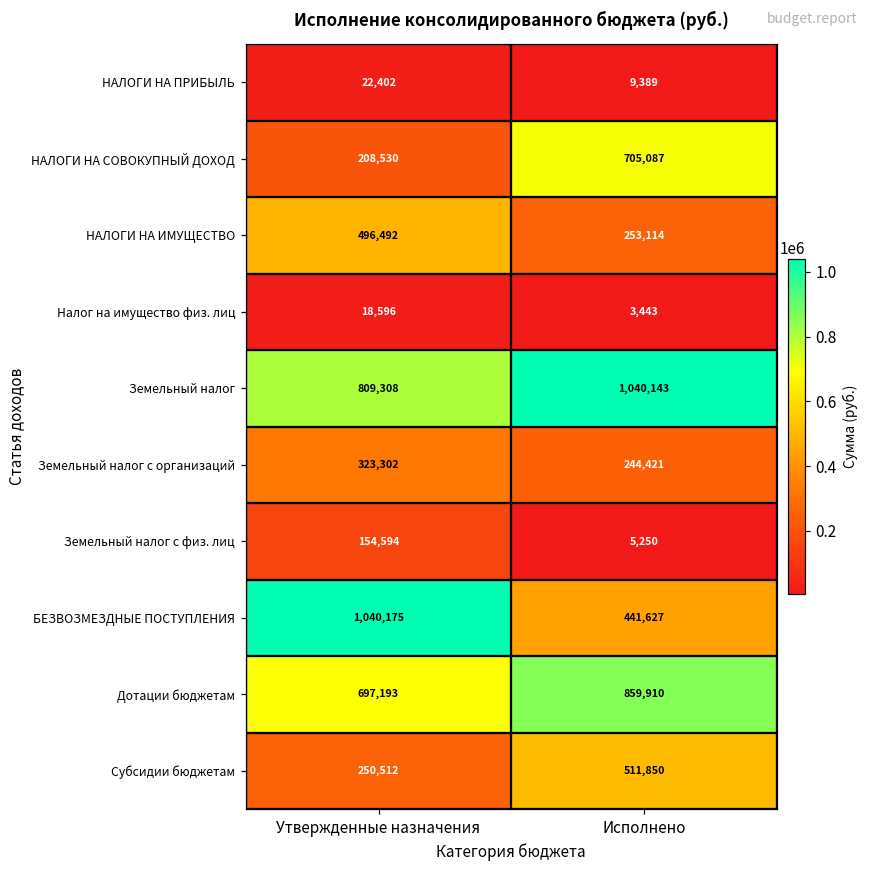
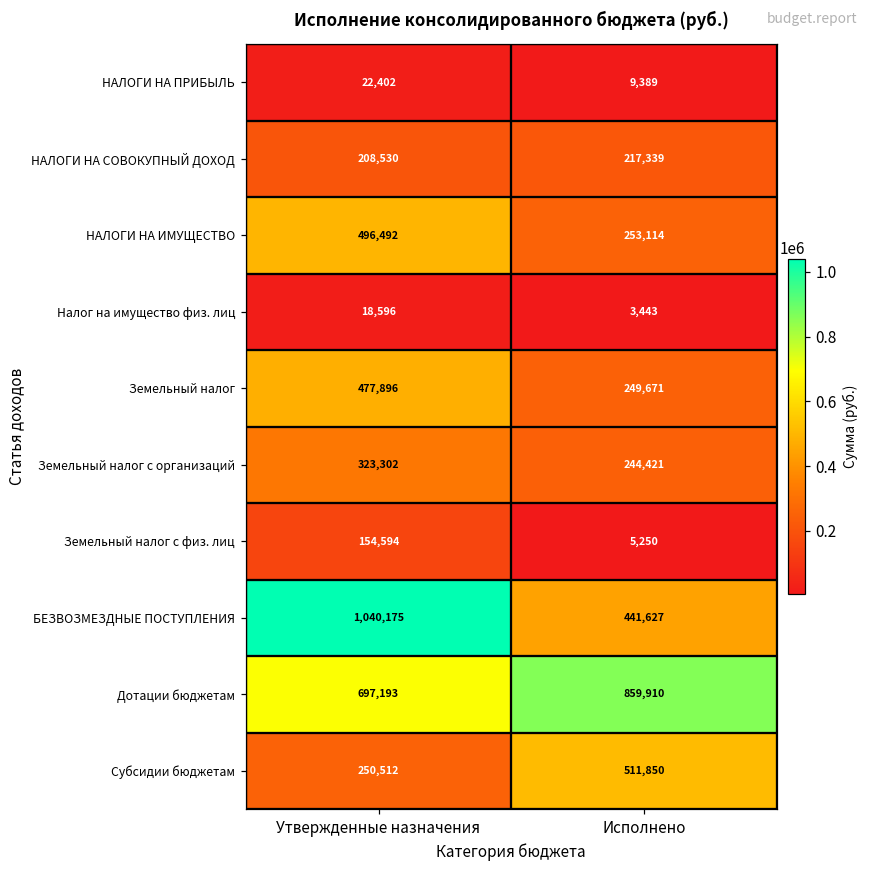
НАЛОГИ НА СОВОКУПНЫЙ ДОХОД, Исполнено: 705,087 -> 217,339
Земельный налог, Утвержденные назначения: 809,308 -> 477,896
Земельный налог, Исполнено: 1,040,143 -> 249,671
